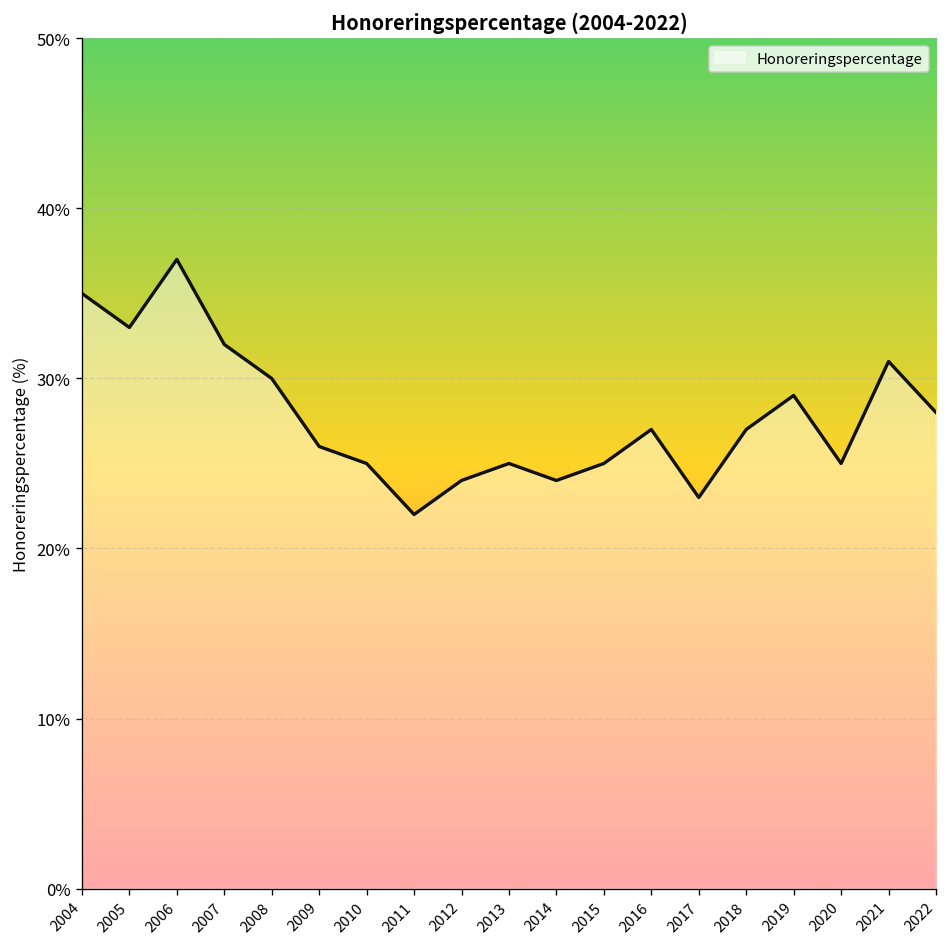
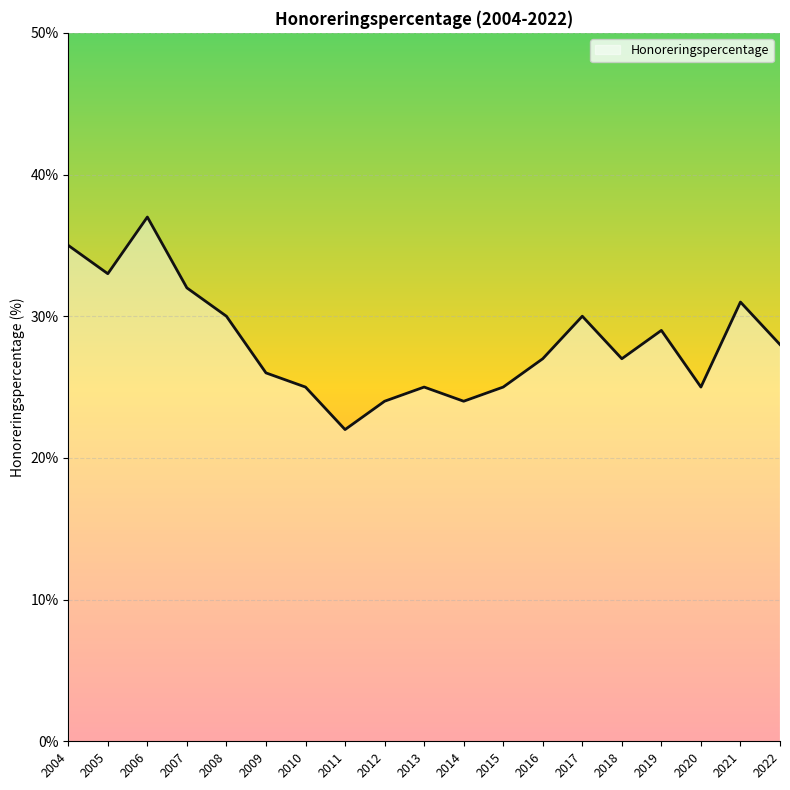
2017: 23% -> 30%
